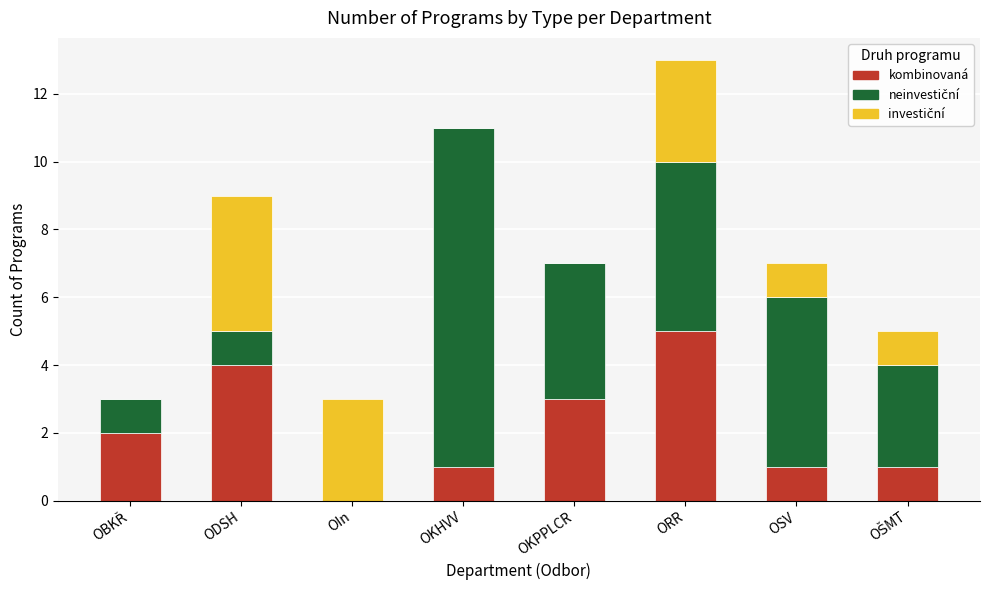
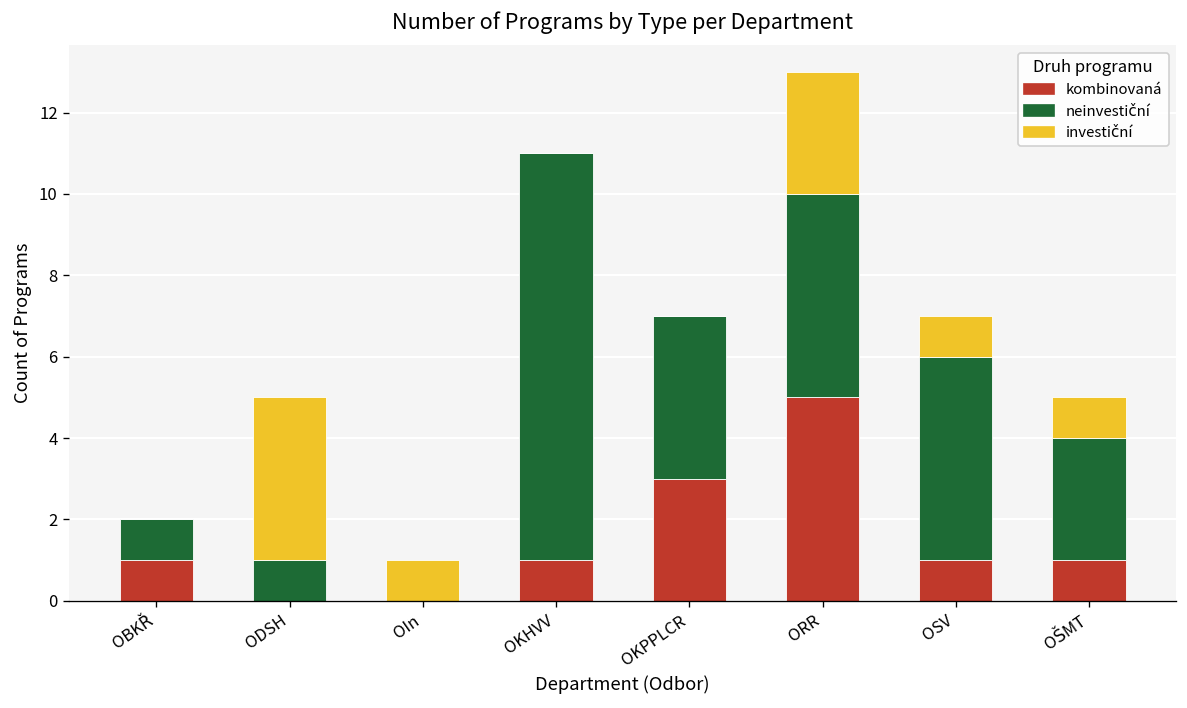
kombinovaná, OBKŘ: 2 -> 1
kombinovaná, ODSH: 4 -> 0
investiční, OIn: 3 -> 1
